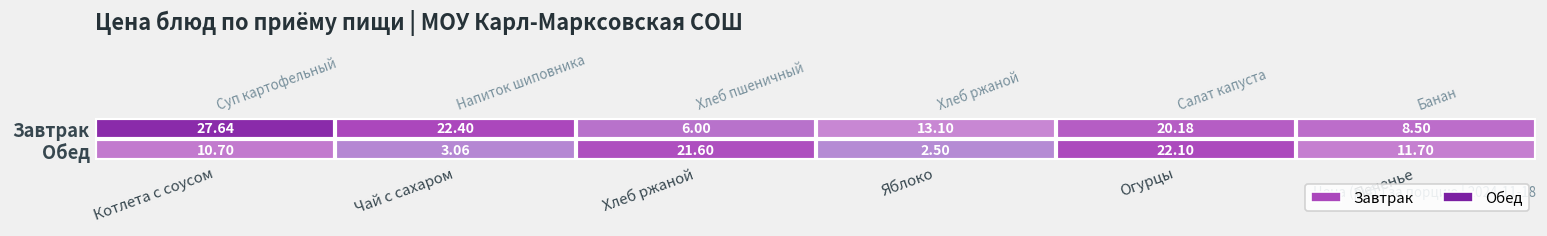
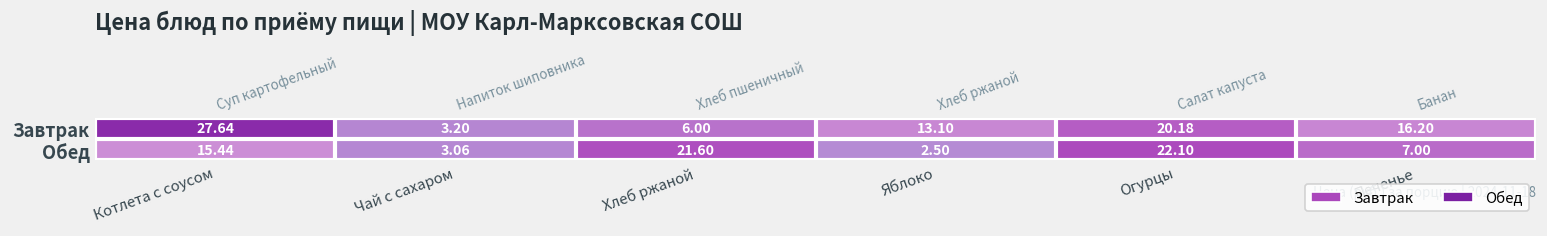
Завтрак, Чай с сахаром: 22.40 -> 3.20
Завтрак, Печенье: 8.50 -> 16.20
Обед, Котлета с соусом: 10.70 -> 15.44
Обед, Печенье: 11.70 -> 7.00
